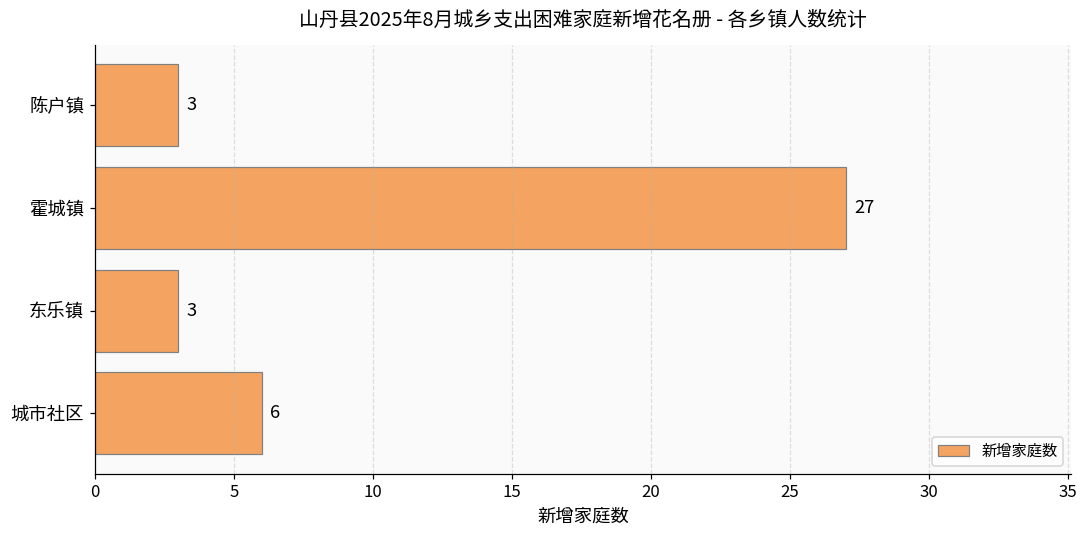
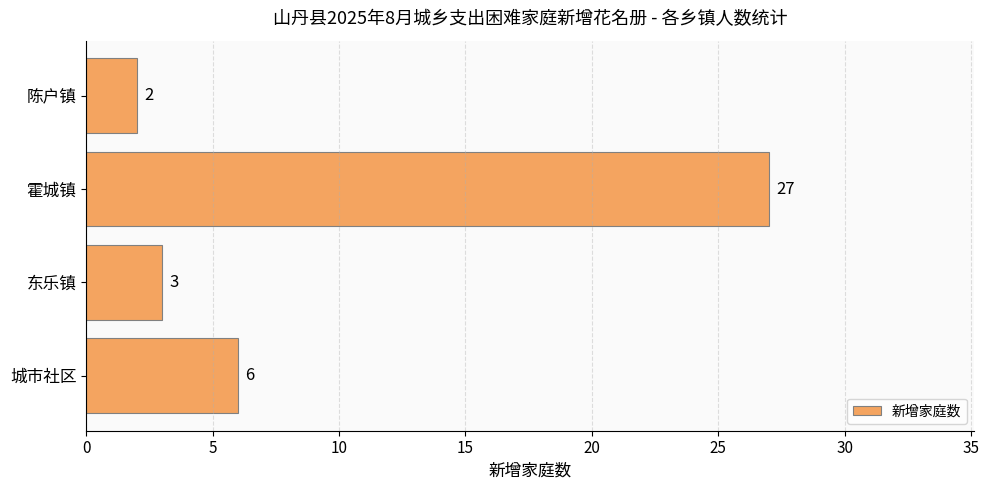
陈户镇: 3 -> 2
